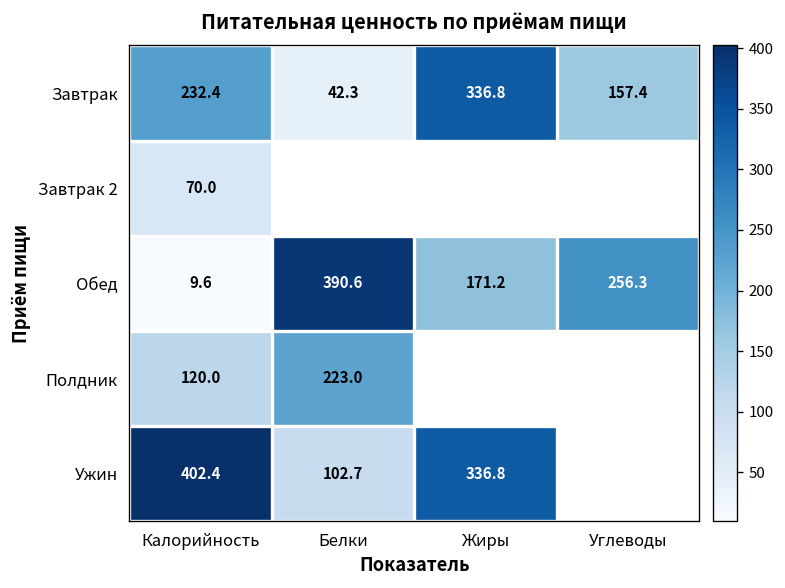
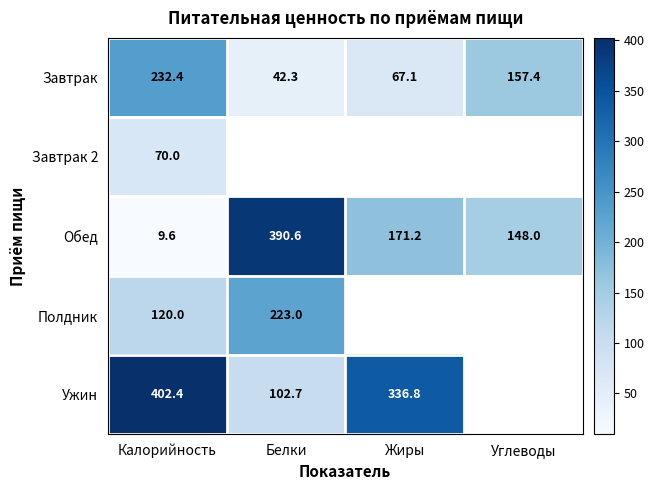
Завтрак, Жиры: 336.8 -> 67.1
Обед, Углеводы: 256.3 -> 148.0
